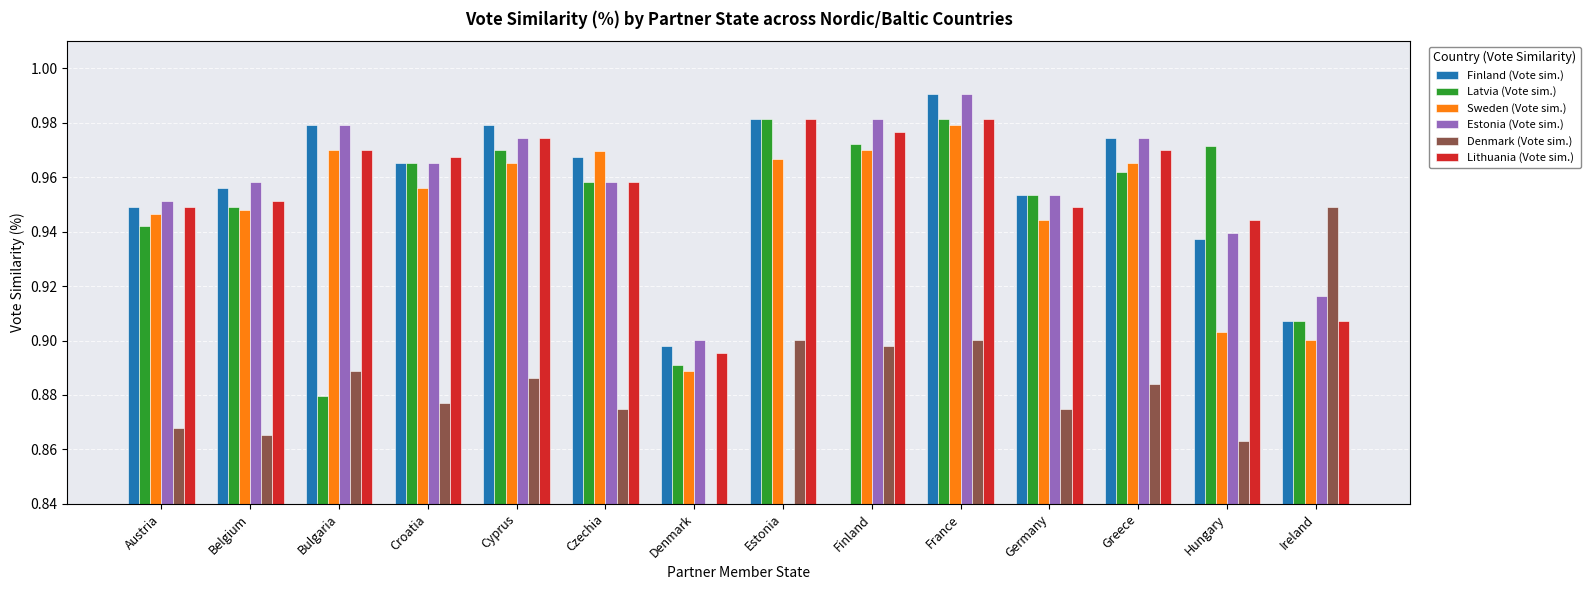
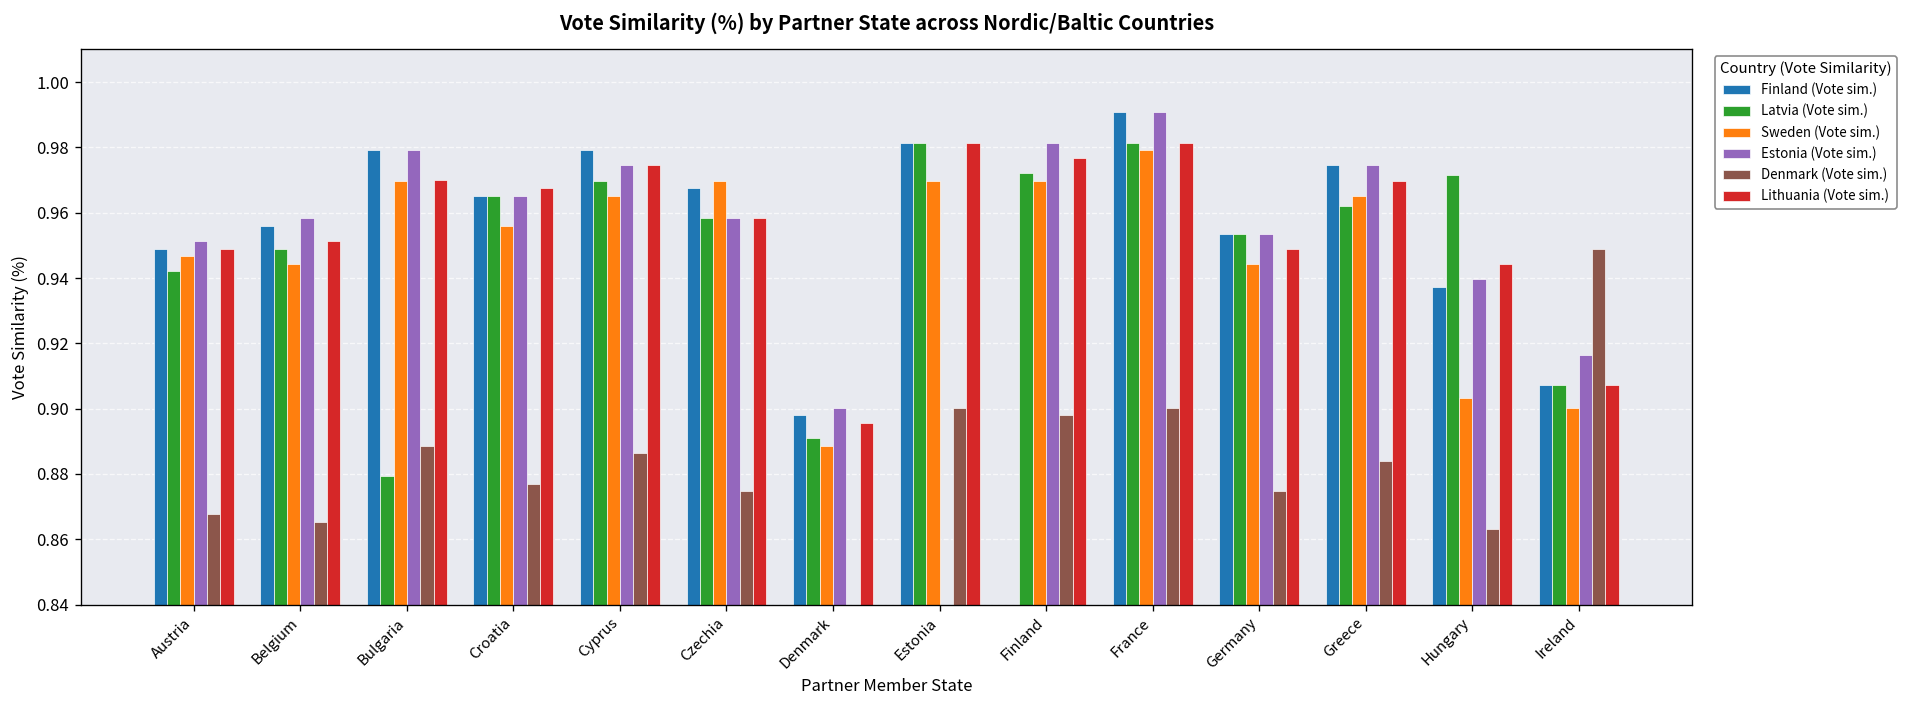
Sweden (Vote sim.), Belgium: 0.948 -> 0.944
Sweden (Vote sim.), Estonia: 0.967 -> 0.970
